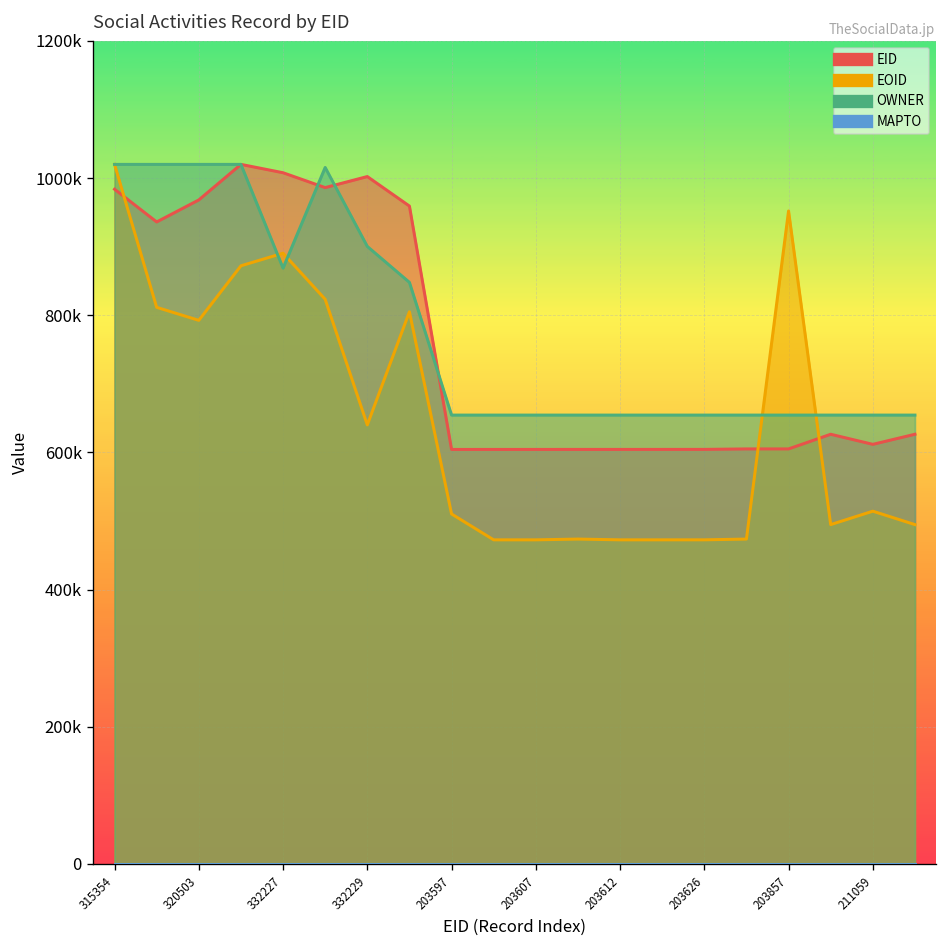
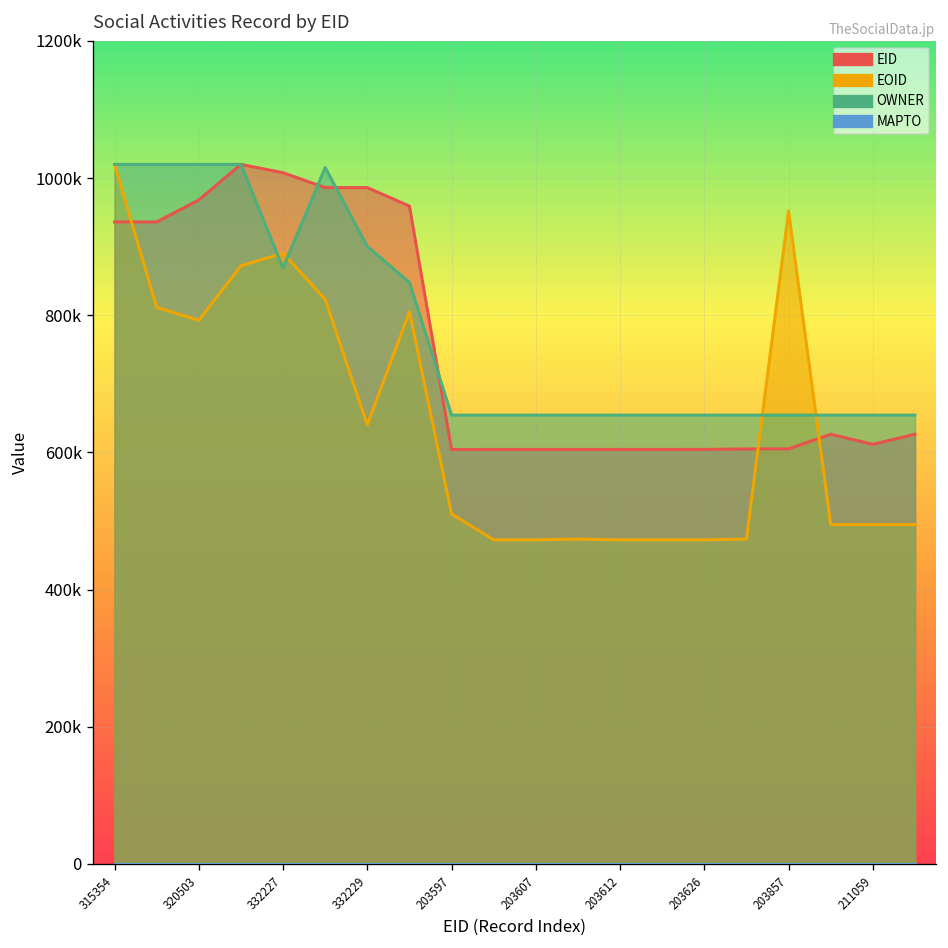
EID, 315354: 980000 -> 940000
EID, 332229: 1000000 -> 990000
EOID, 211059: 510000 -> 490000
